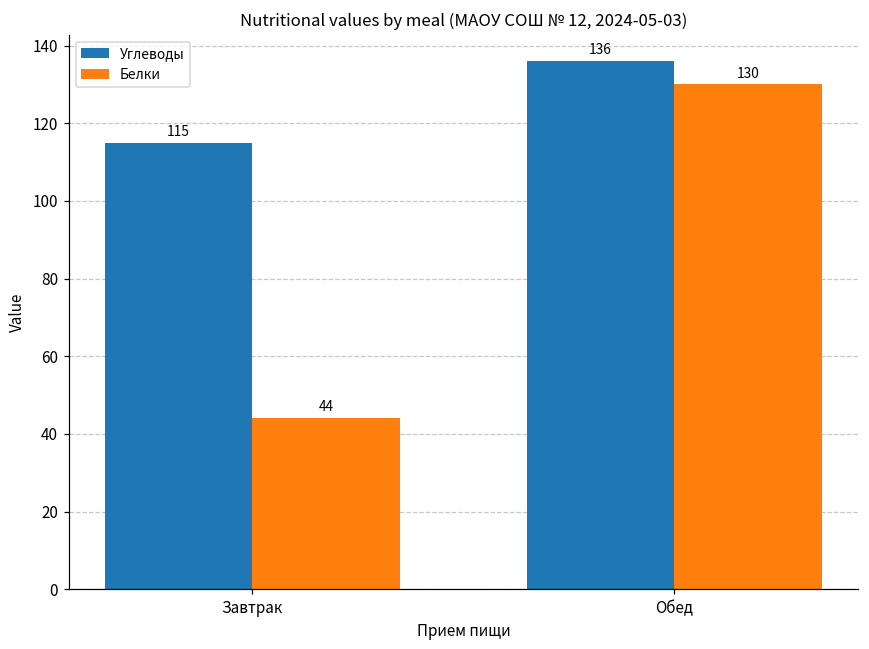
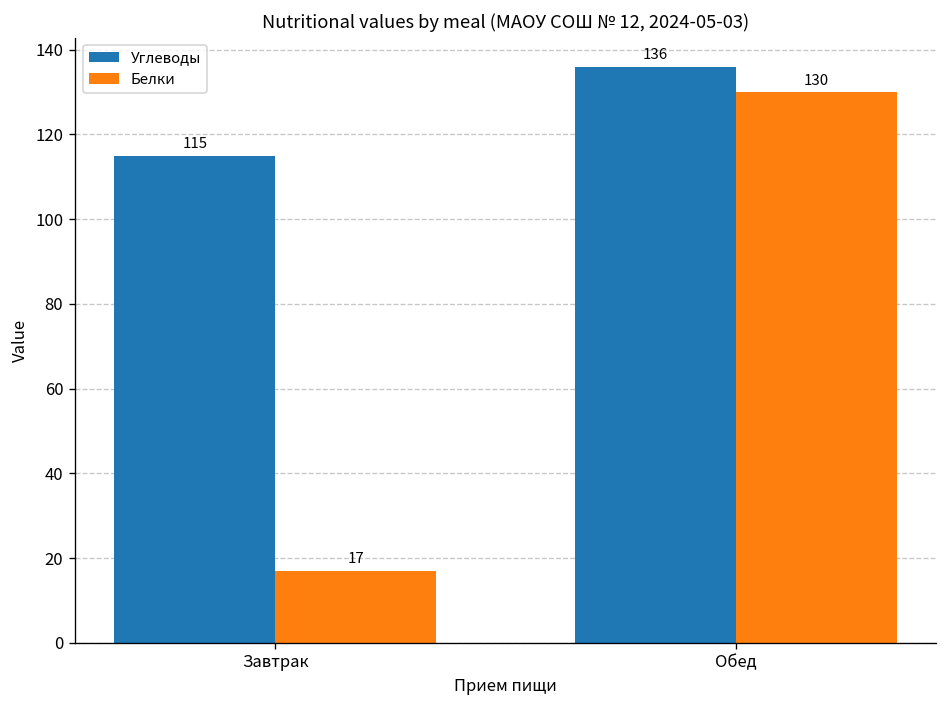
Белки, Завтрак: 44 -> 17
